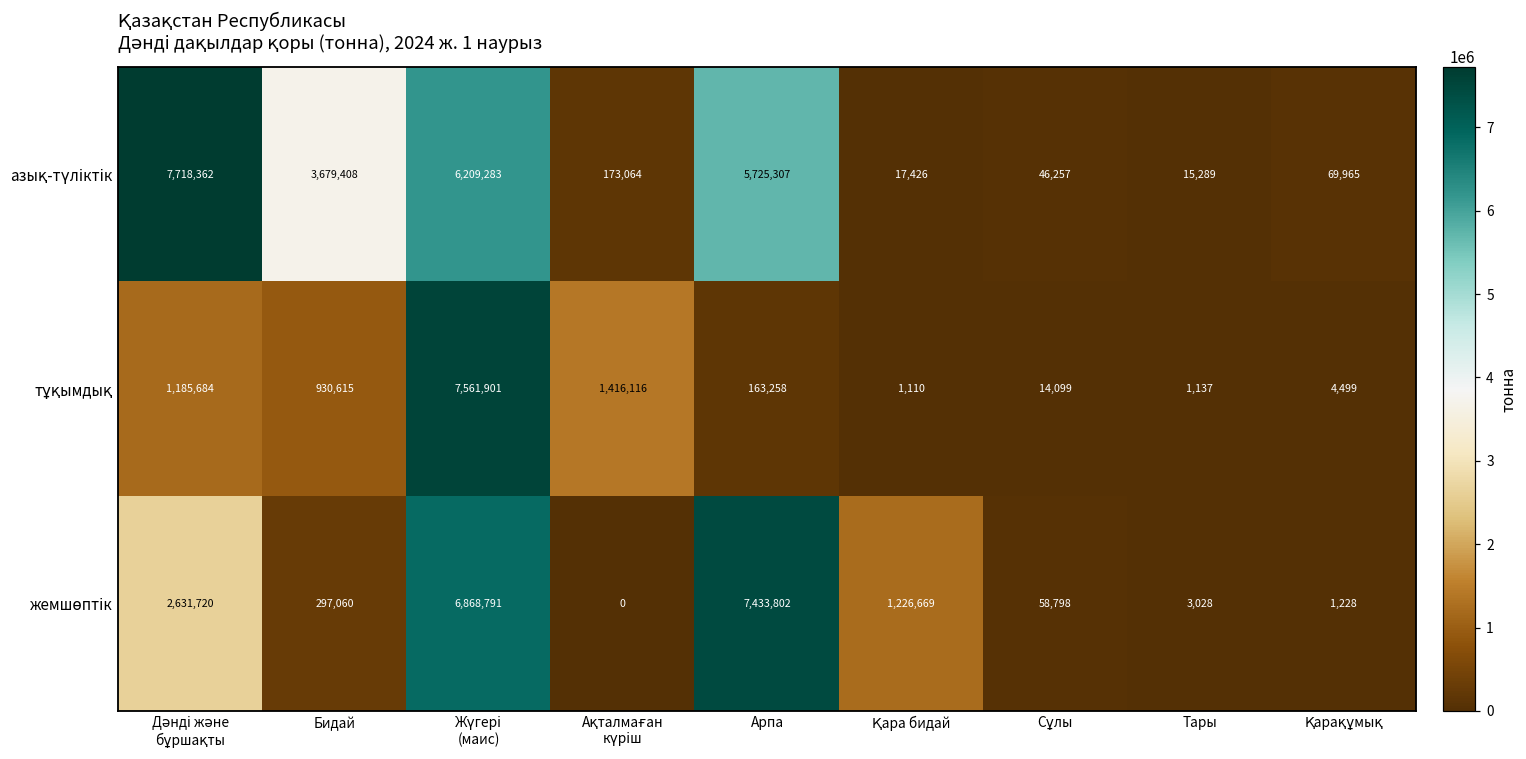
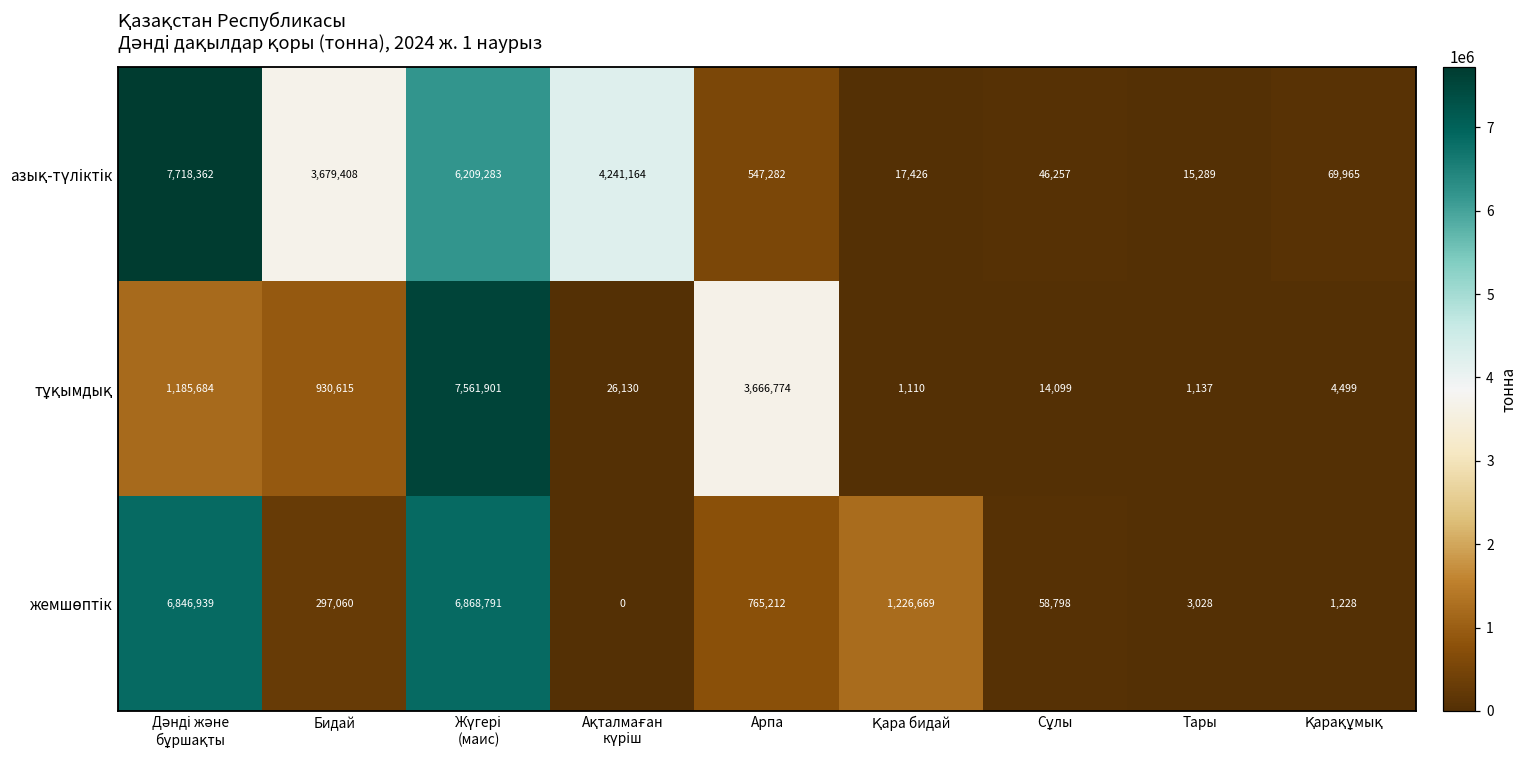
азық-түліктік, Ақталмаған күріш: 173,064 -> 4,241,164
азық-түліктік, Арпа: 5,725,307 -> 547,282
тұқымдық, Ақталмаған күріш: 1,416,116 -> 26,130
тұқымдық, Арпа: 163,258 -> 3,666,774
жемшөптік, Дәнді және бұршақты: 2,631,720 -> 6,846,939
жемшөптік, Арпа: 7,433,802 -> 765,212
